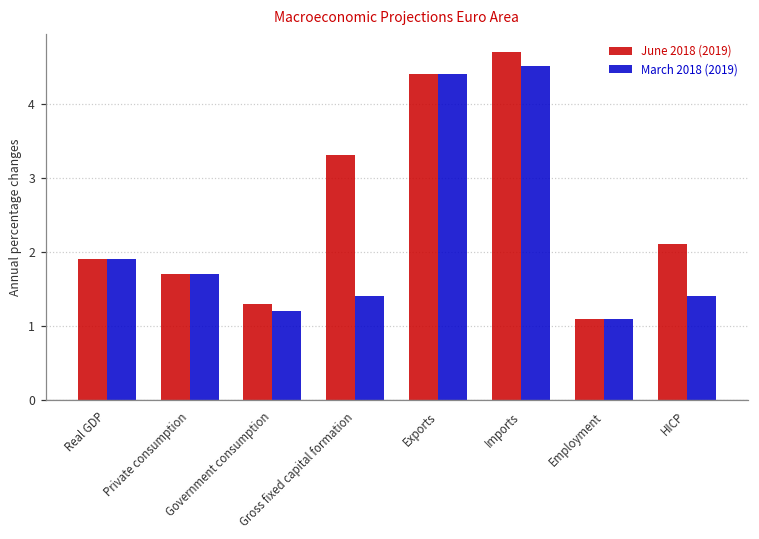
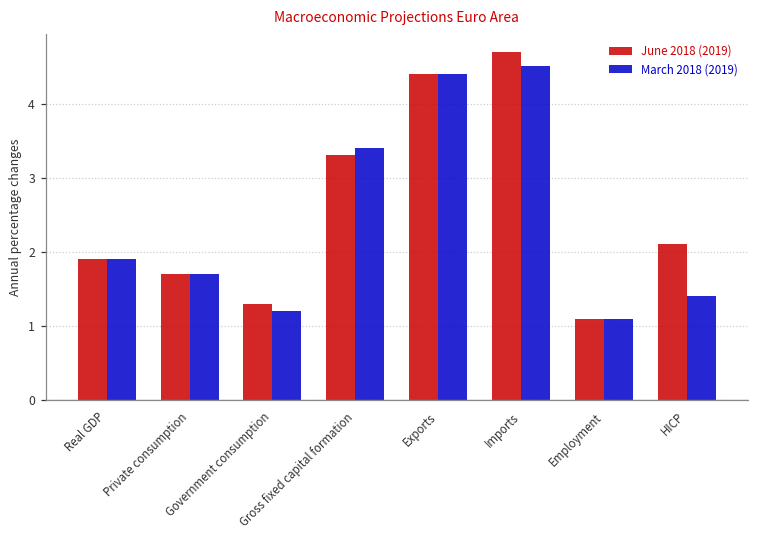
March 2018 (2019), Gross fixed capital formation: 1.4 -> 3.4
